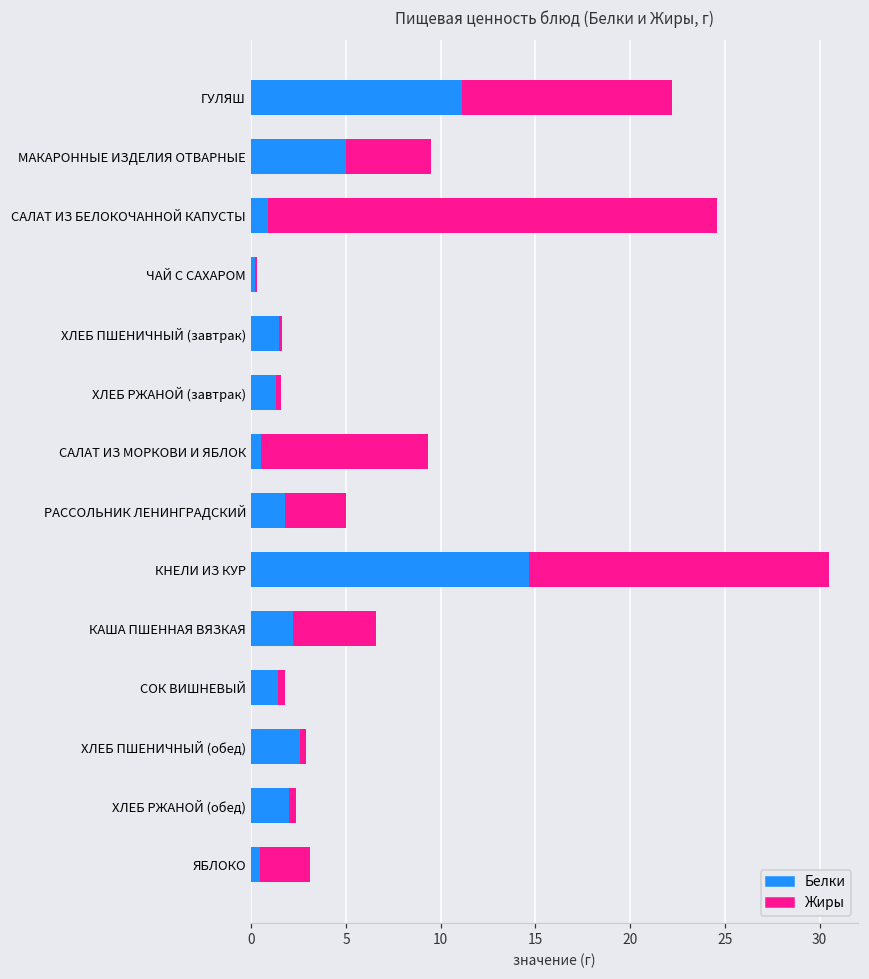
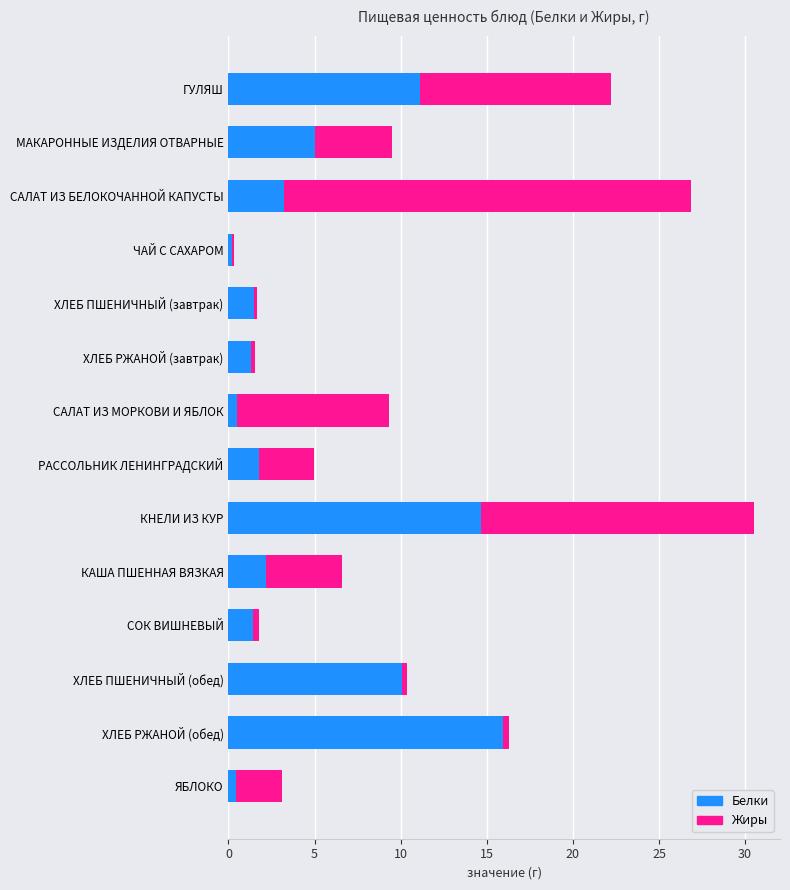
Белки, САЛАТ ИЗ БЕЛОКОЧАННОЙ КАПУСТЫ: 0.9 -> 3.2
Белки, ХЛЕБ ПШЕНИЧНЫЙ (обед): 2.6 -> 10.1
Белки, ХЛЕБ РЖАНОЙ (обед): 2.0 -> 16.0
